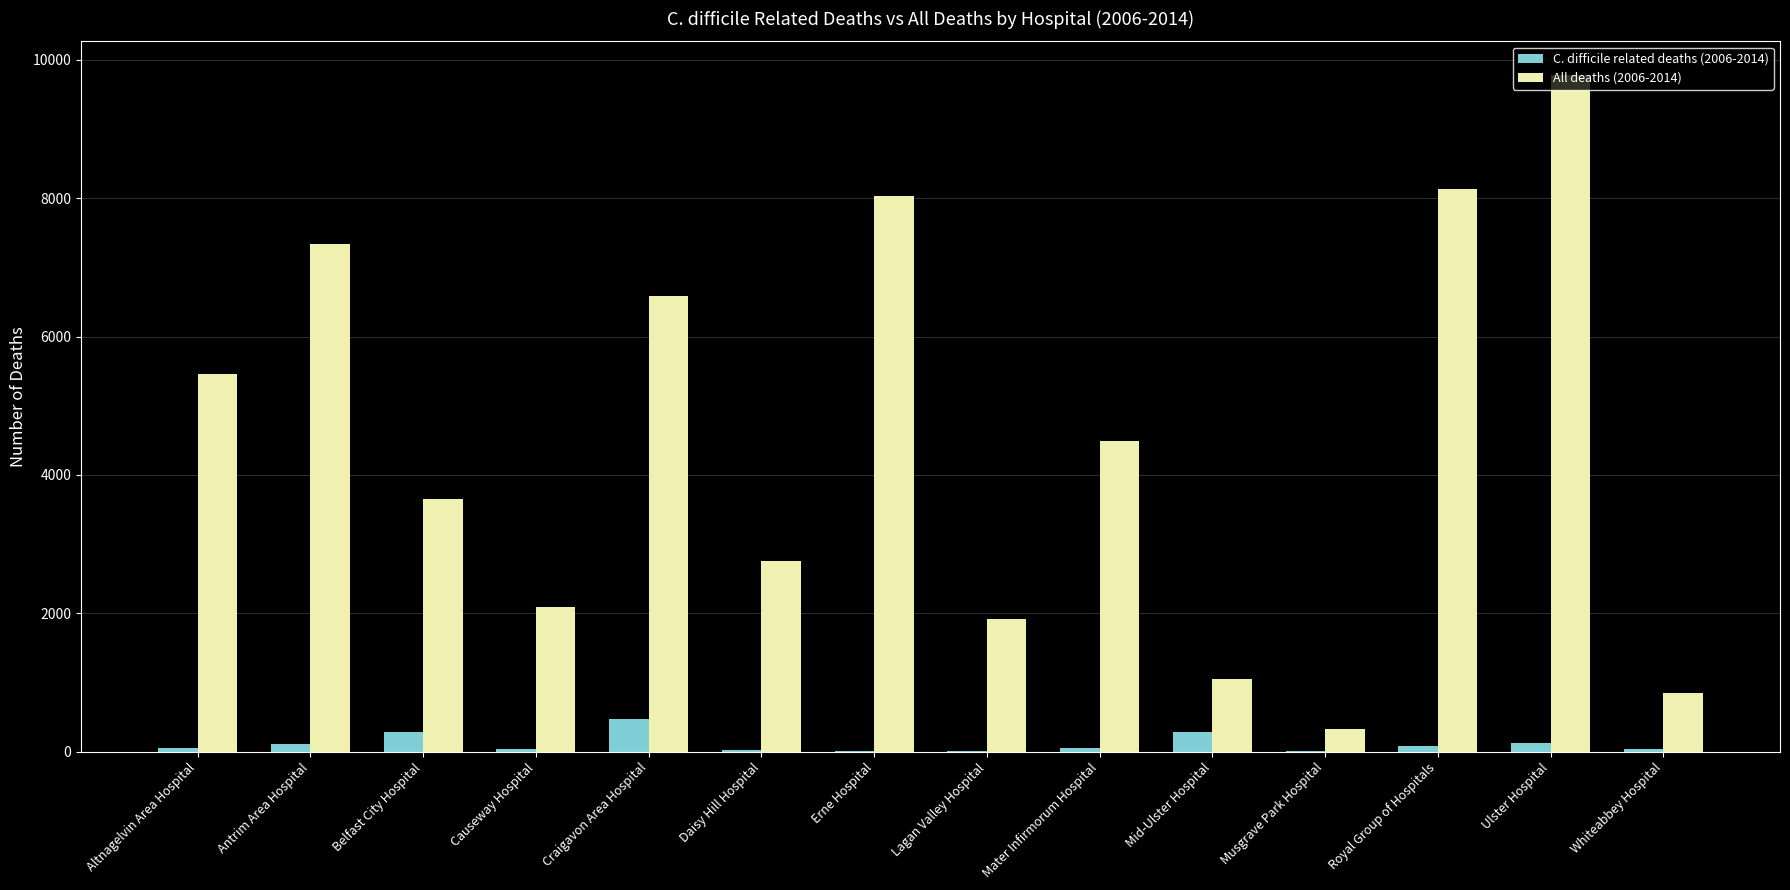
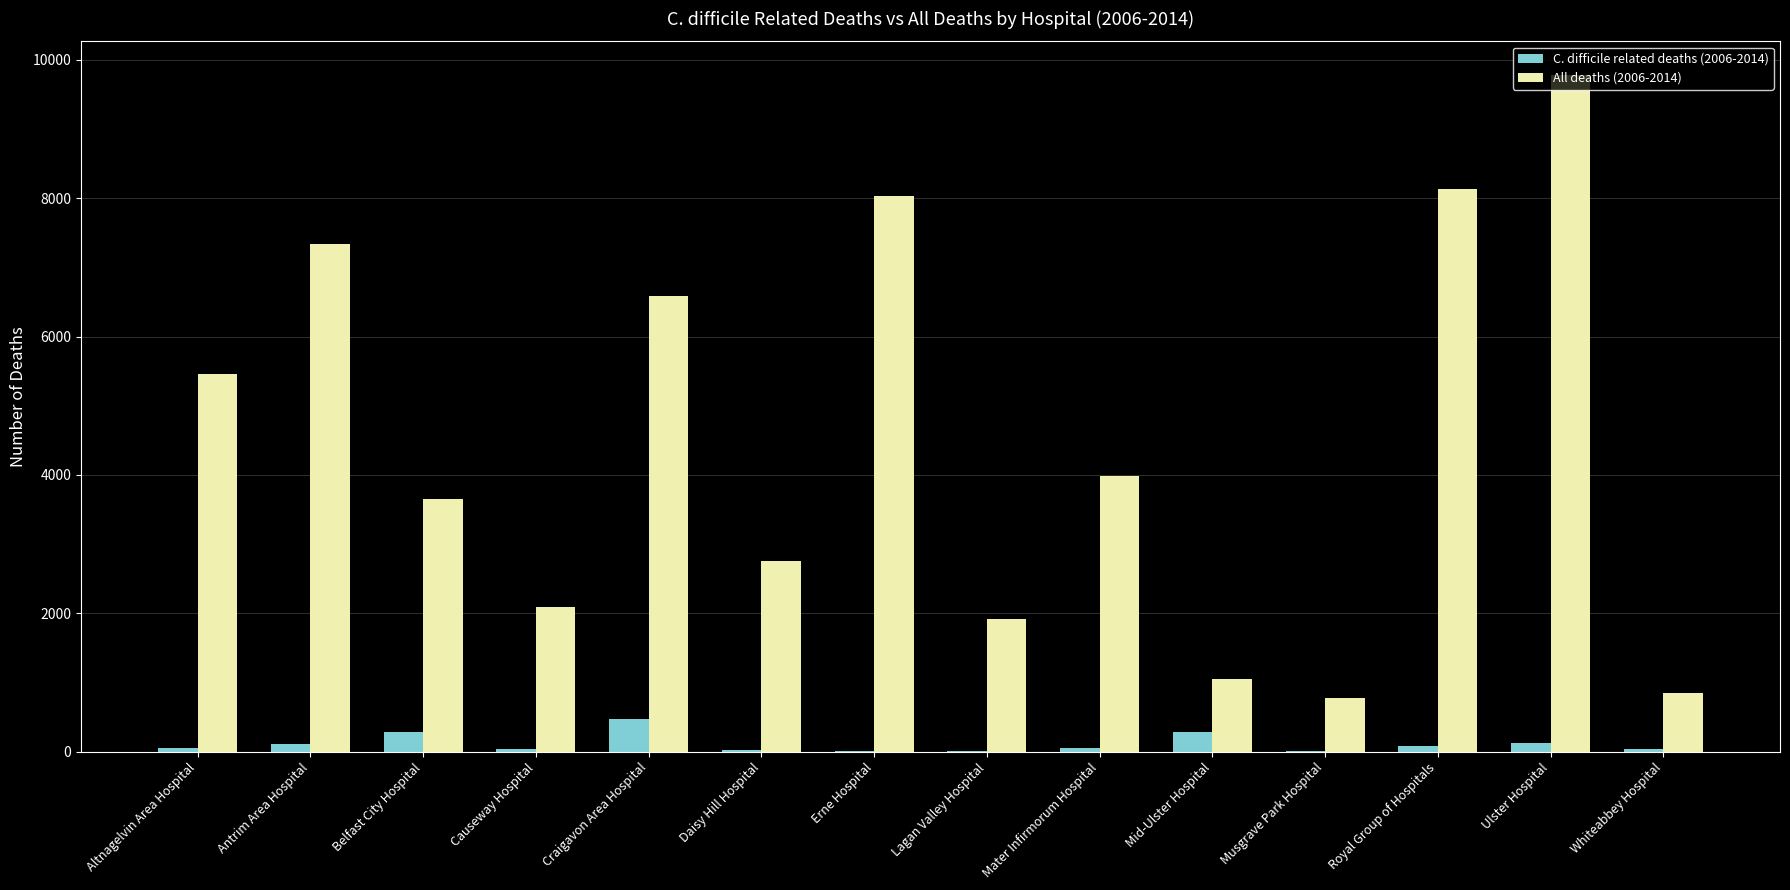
All deaths (2006-2014), Mater Infirmorum Hospital: 4500 -> 4000
All deaths (2006-2014), Musgrave Park Hospital: 300 -> 800
